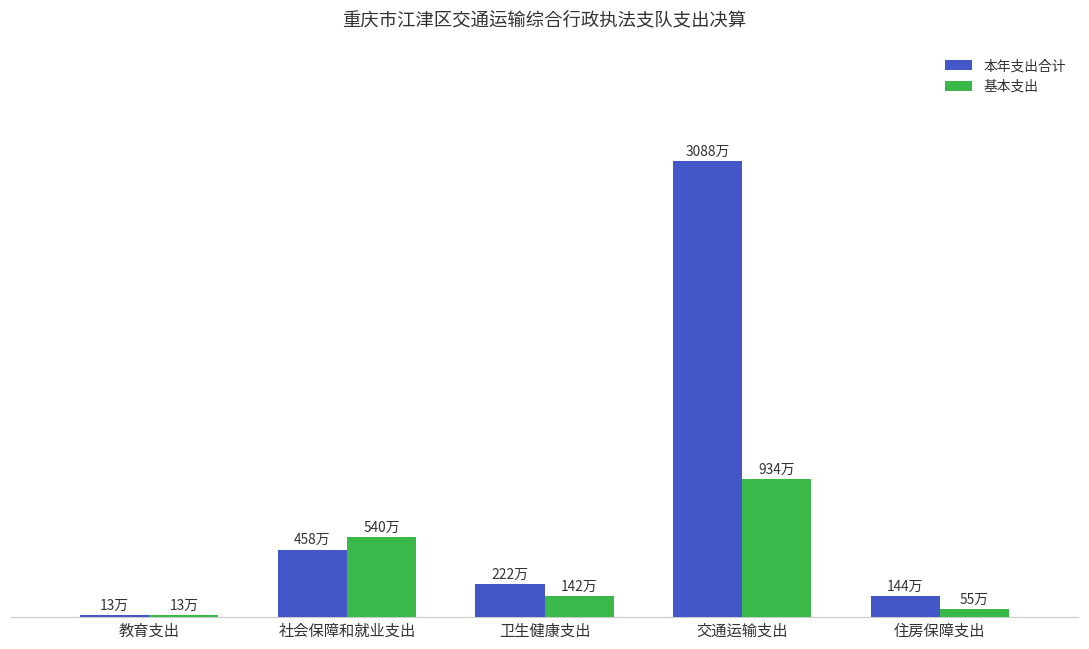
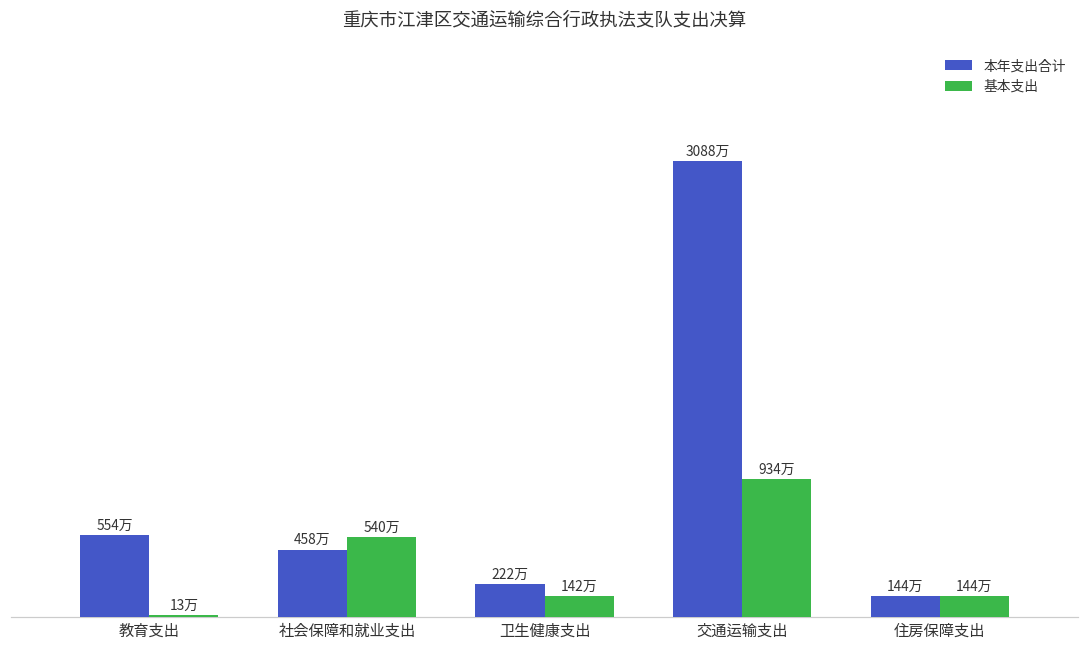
本年支出合计, 教育支出: 13万 -> 554万
基本支出, 住房保障支出: 55万 -> 144万
